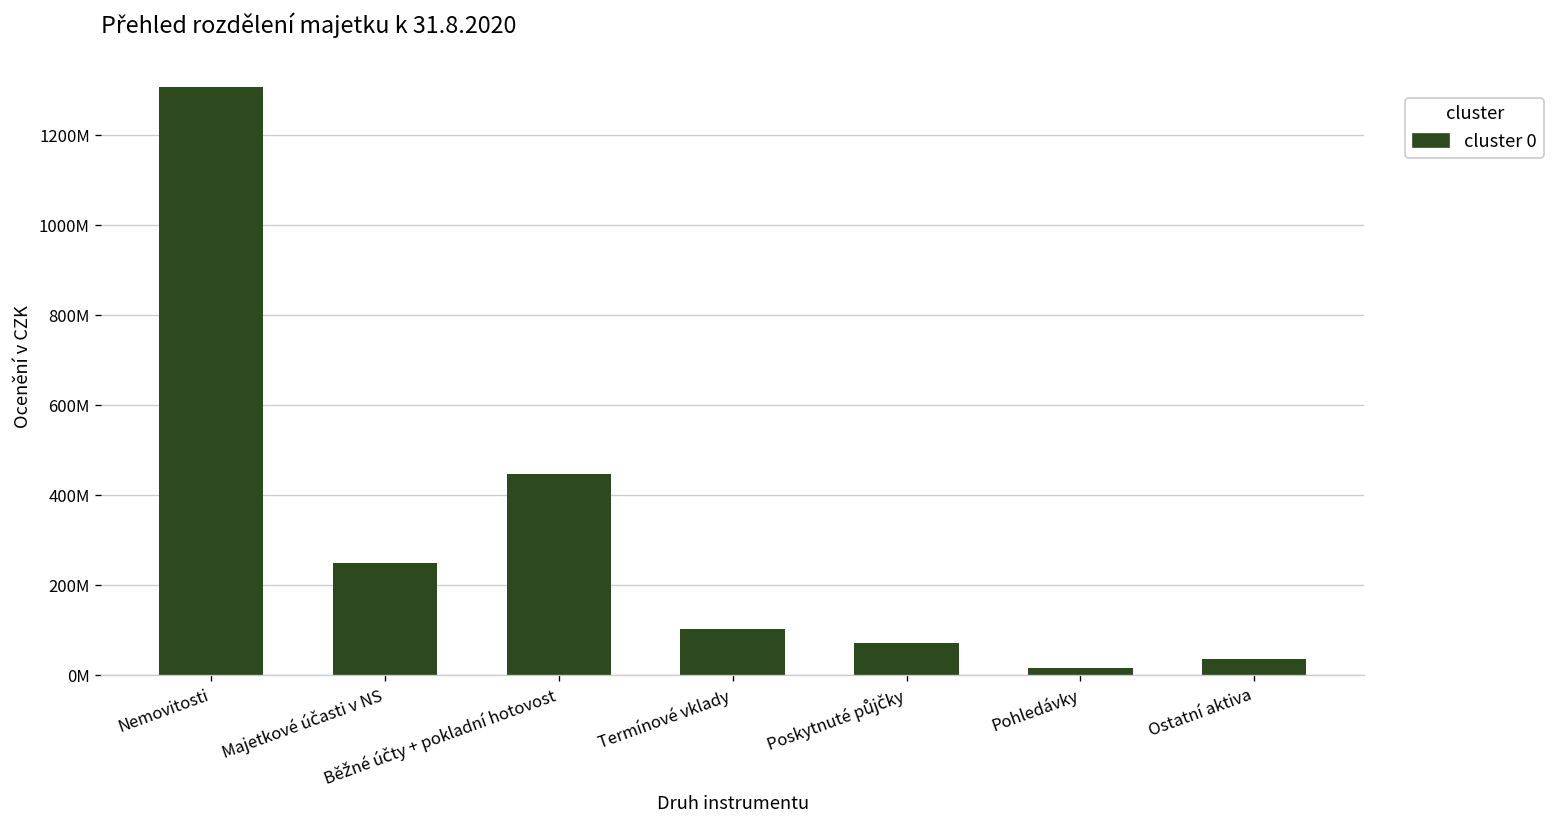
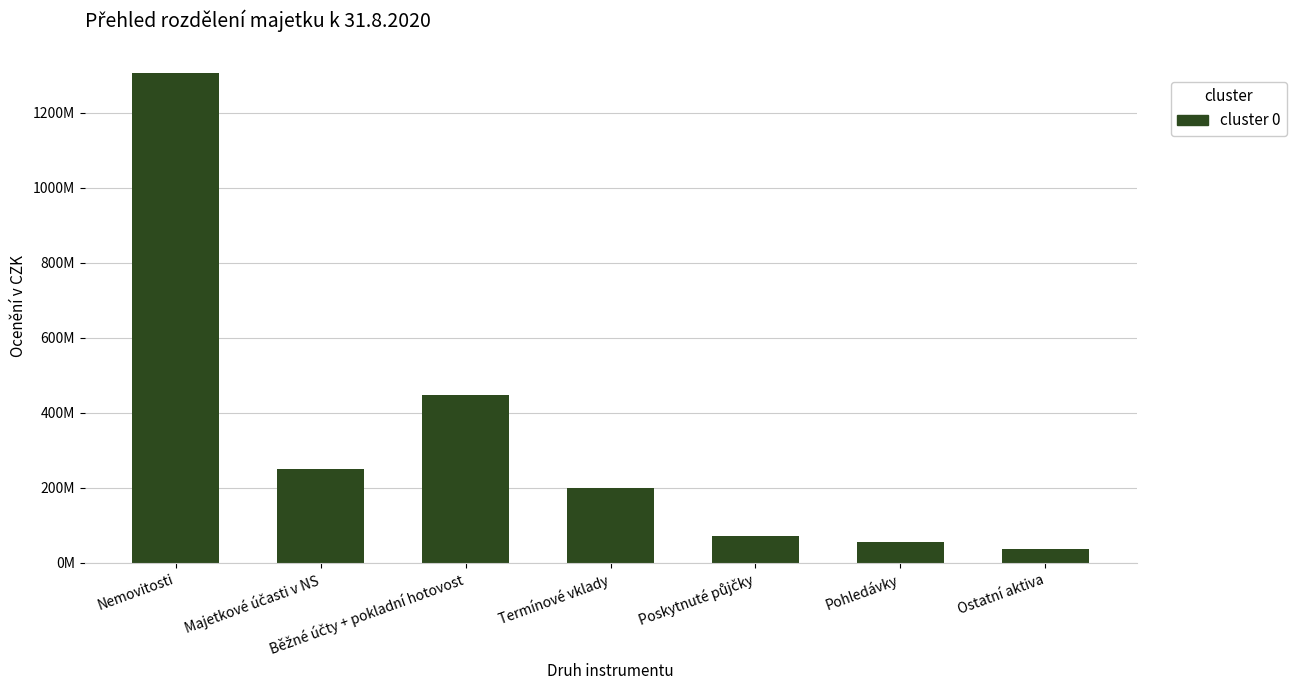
Termínové vklady: 100000000 -> 200000000
Pohledávky: 20000000 -> 50000000
